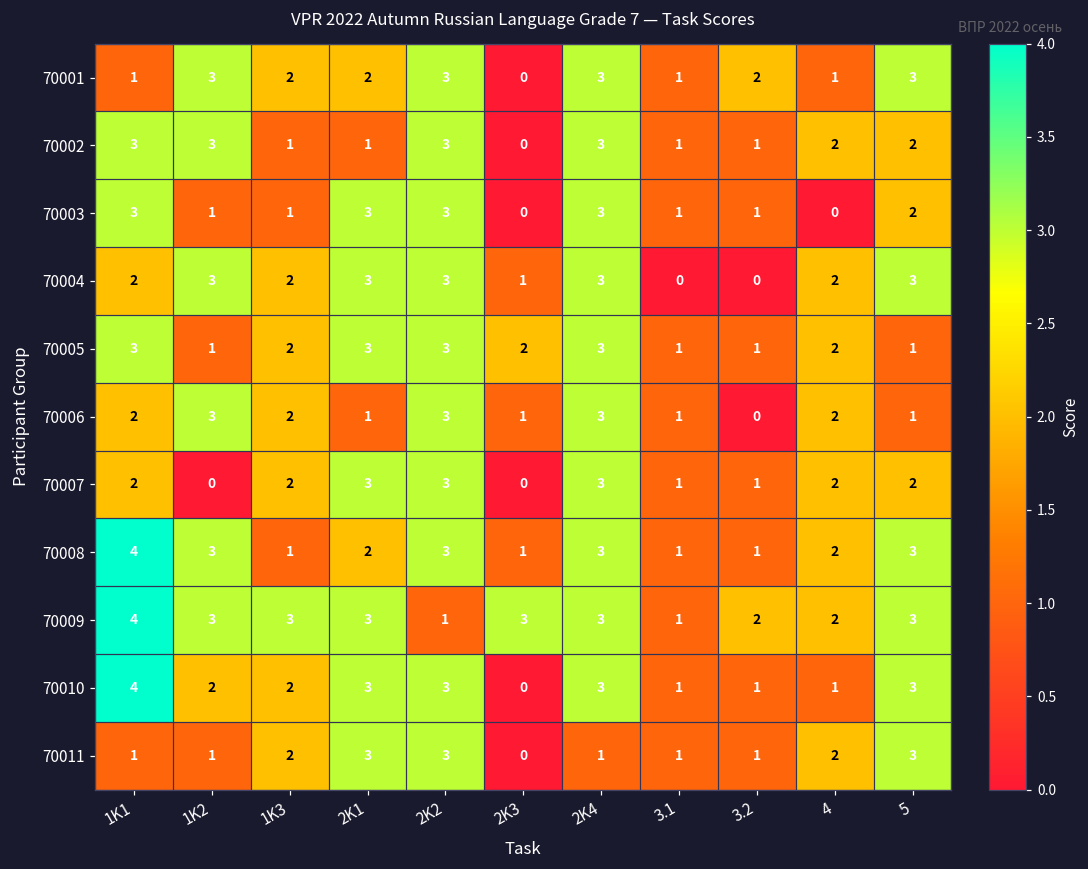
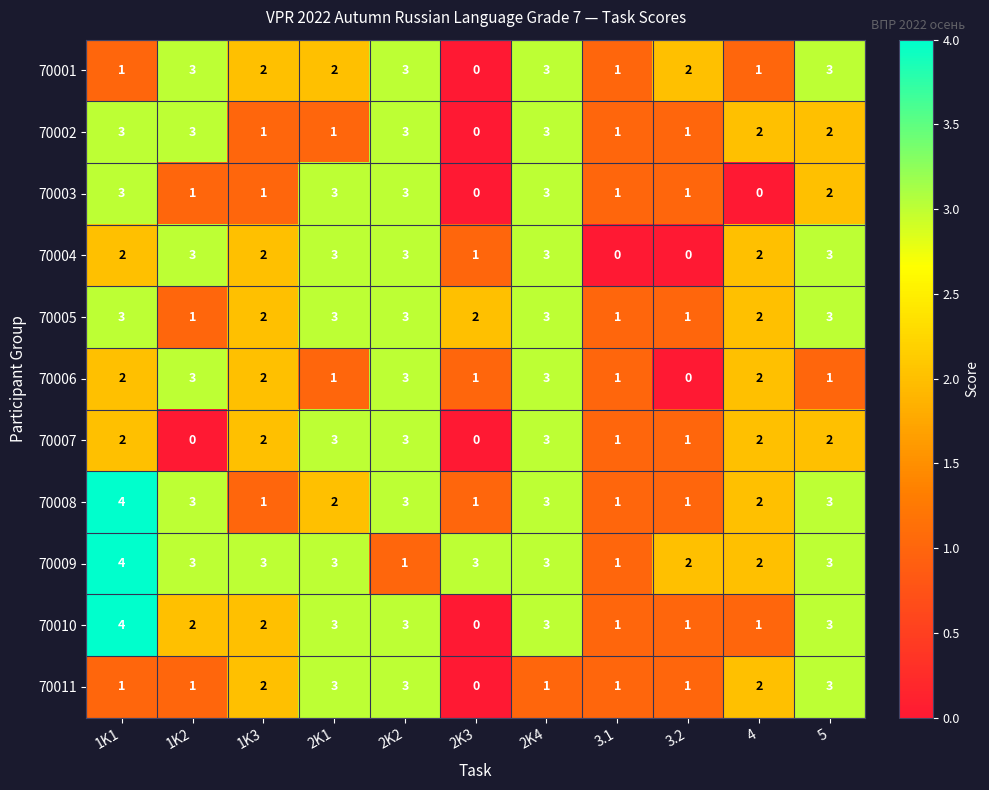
70005, 5: 1 -> 3
